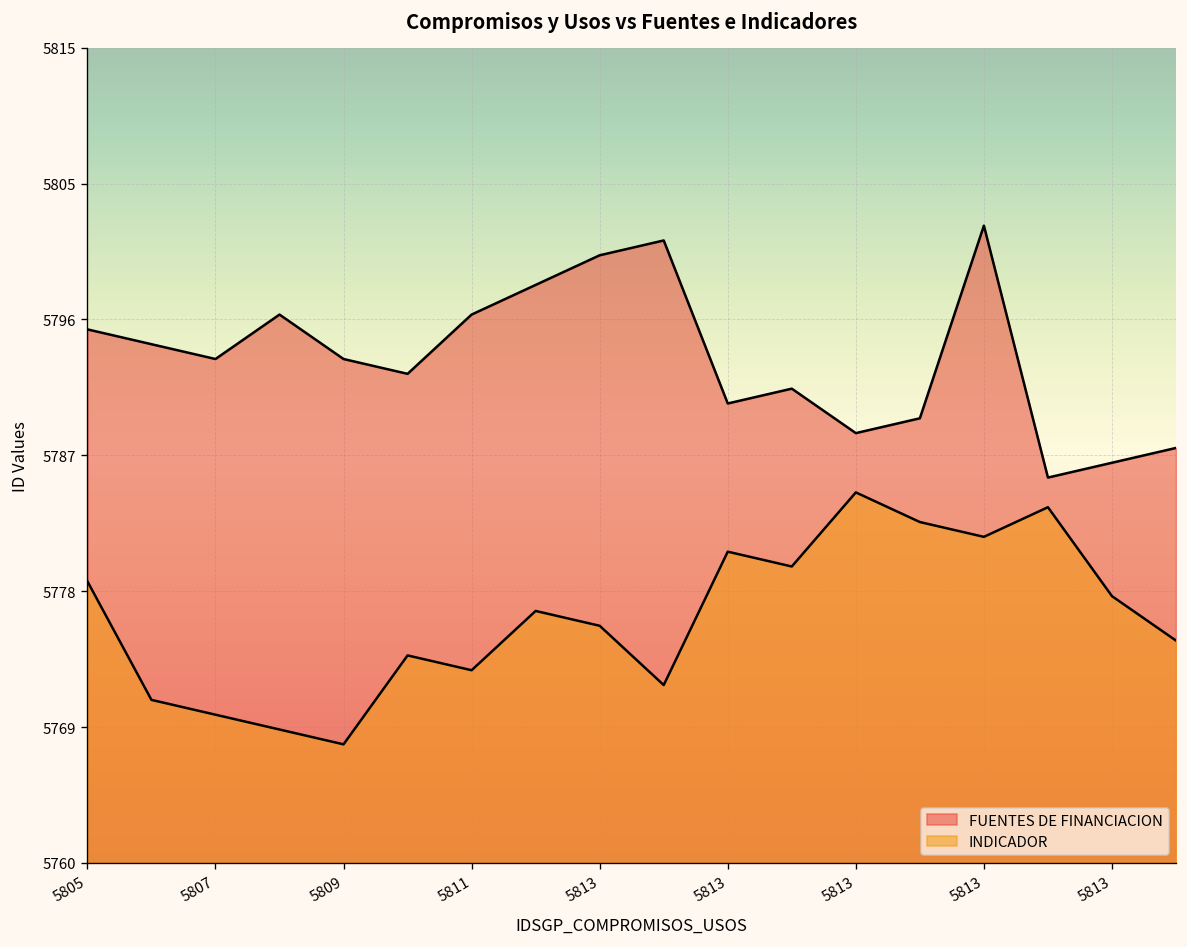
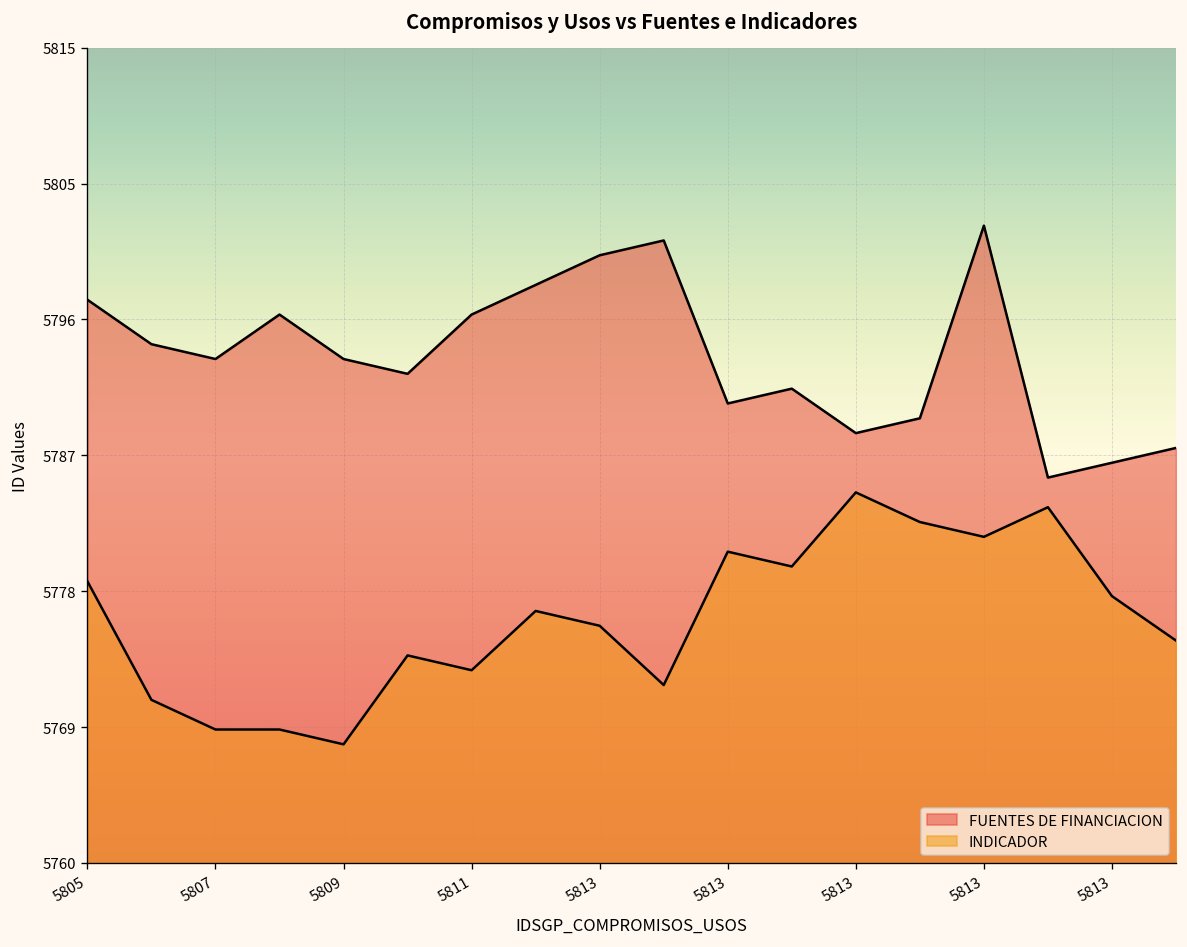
FUENTES DE FINANCIACION, 5805: 5796 -> 5798
INDICADOR, 5807: 5770 -> 5769
